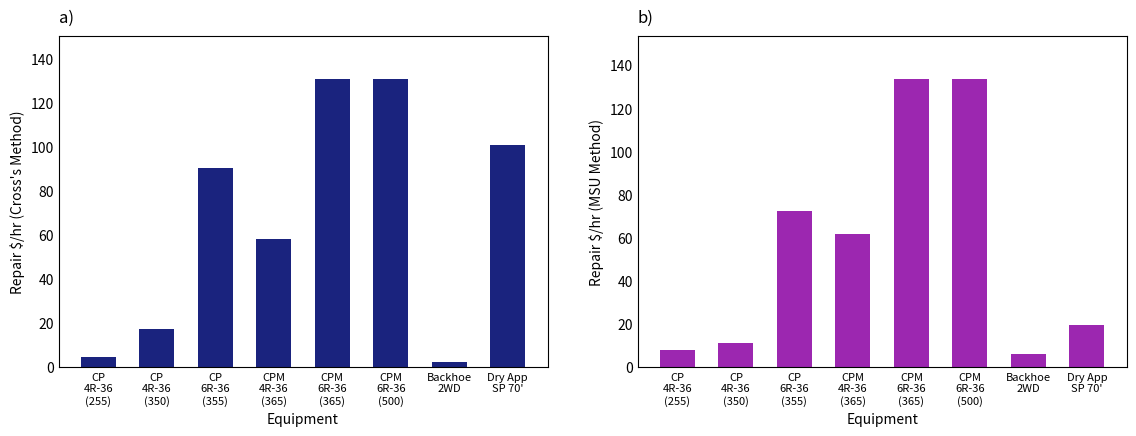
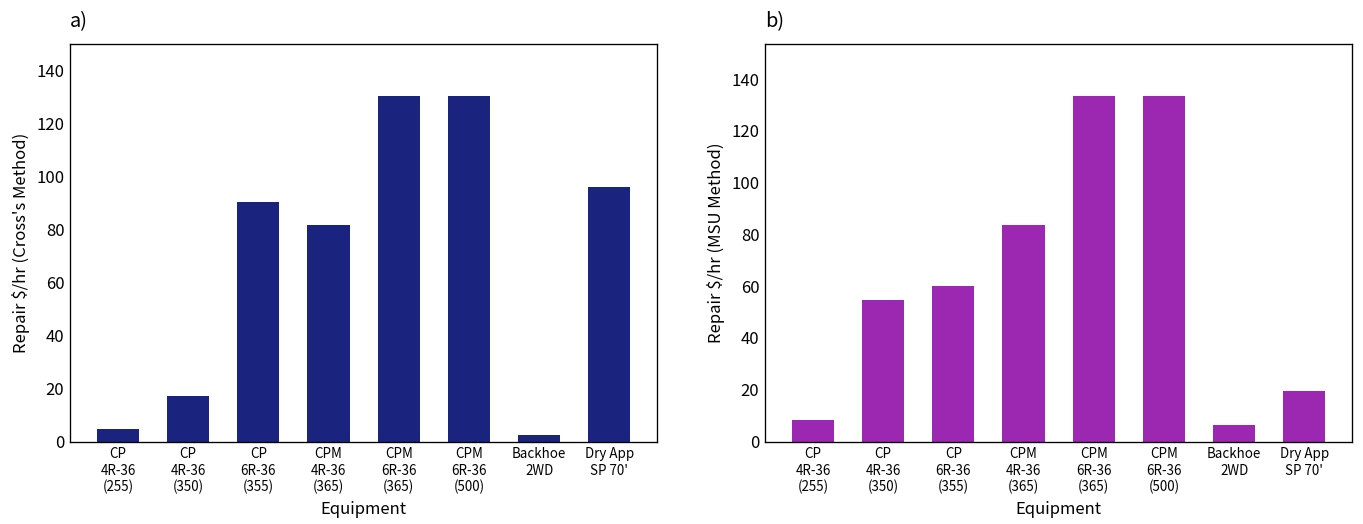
a), CPM 4R-36 (365): 58 -> 82
a), Dry App SP 70': 101 -> 96
b), CP 4R-36 (350): 11 -> 55
b), CP 6R-36 (355): 73 -> 60
b), CPM 4R-36 (365): 62 -> 84
